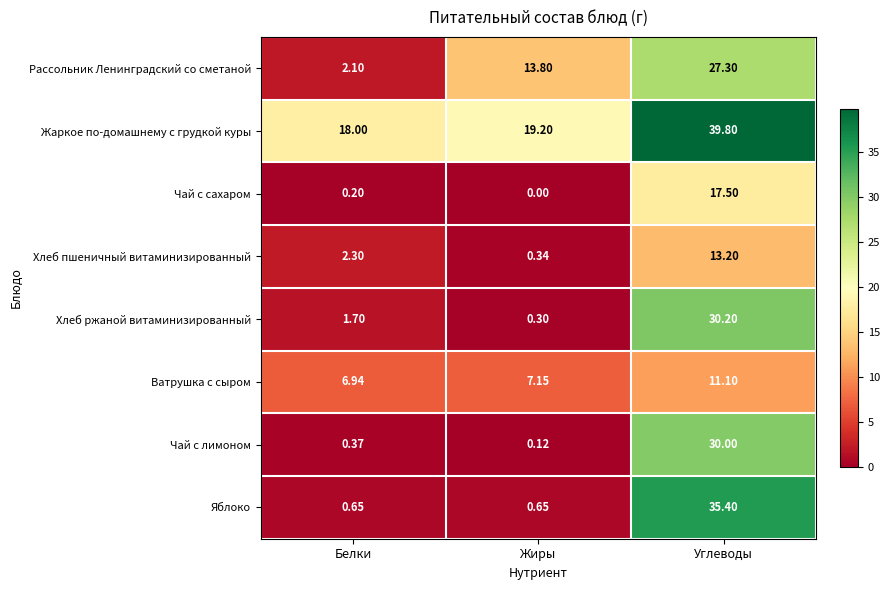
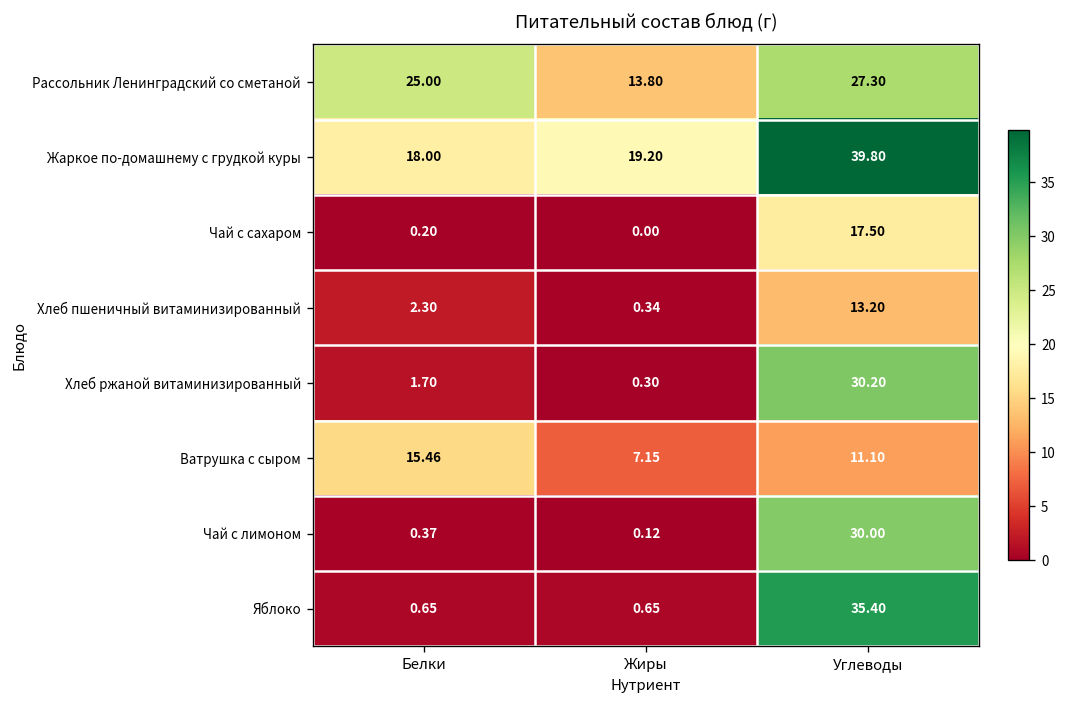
Рассольник Ленинградский со сметаной, Белки: 2.10 -> 25.00
Ватрушка с сыром, Белки: 6.94 -> 15.46
